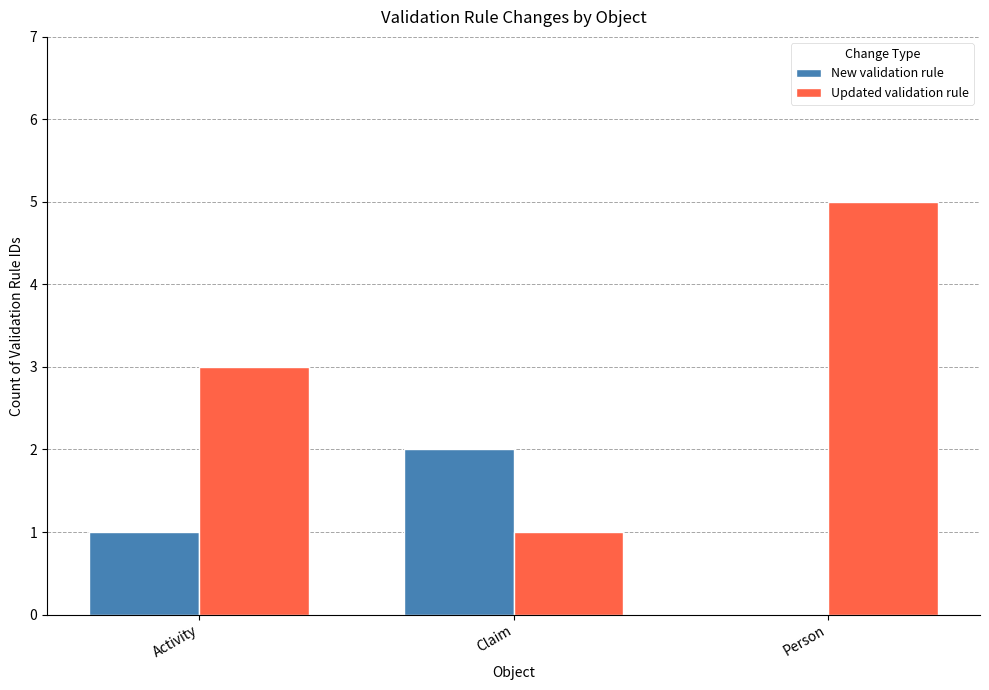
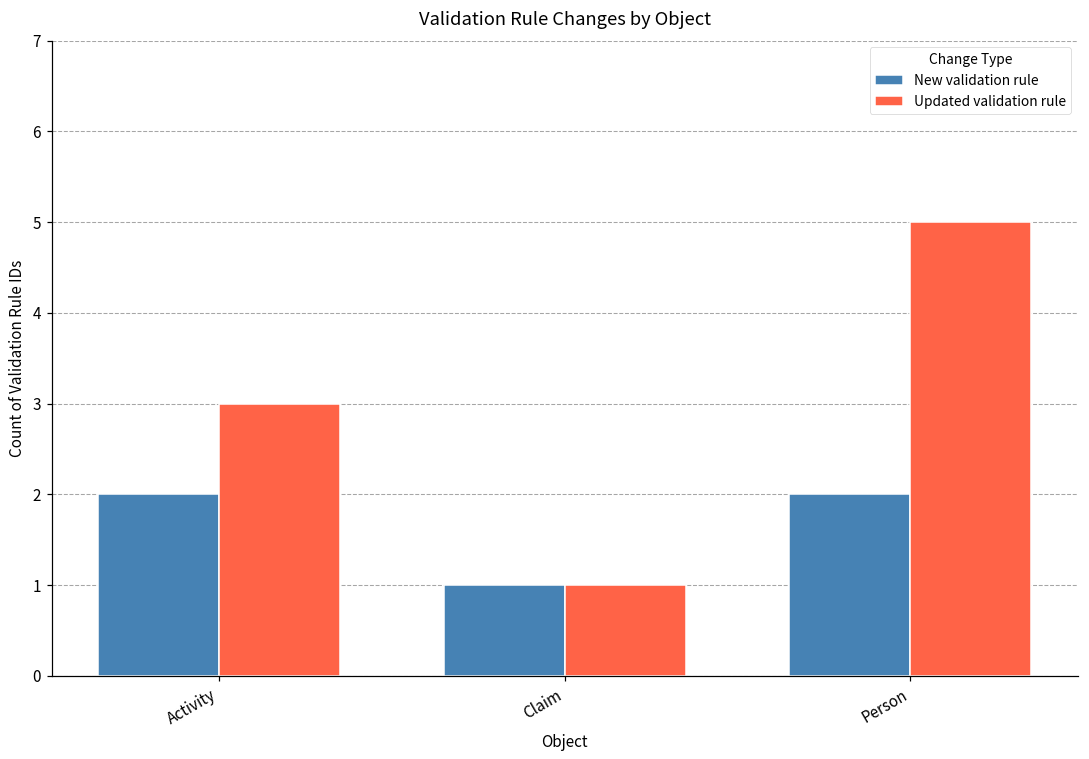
New validation rule, Activity: 1 -> 2
New validation rule, Claim: 2 -> 1
New validation rule, Person: 0 -> 2
